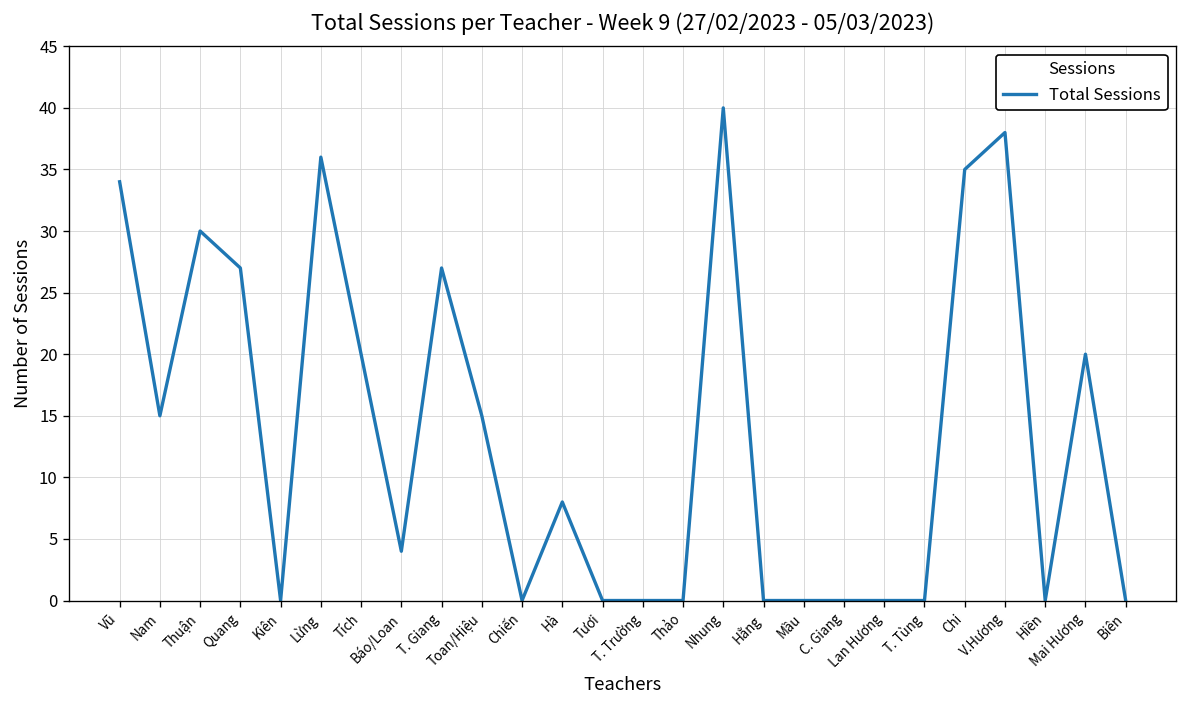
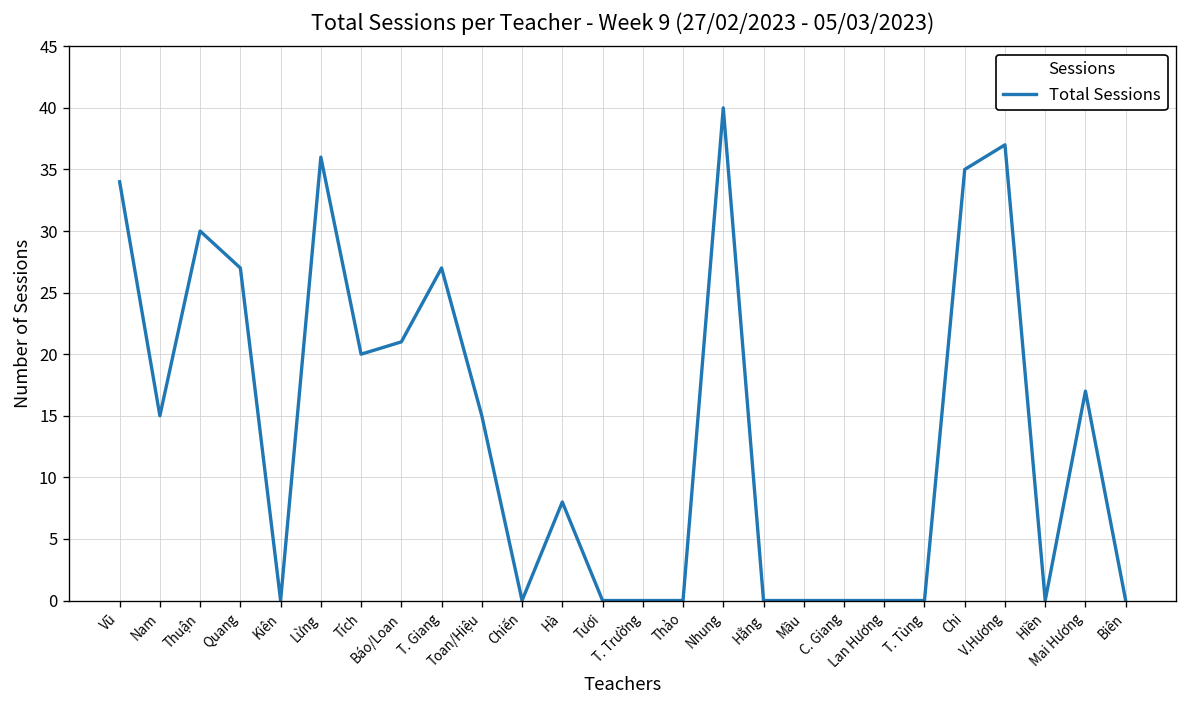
Báo/Loan: 4 -> 21
V.Hương: 38 -> 37
Mai Hương: 20 -> 17
